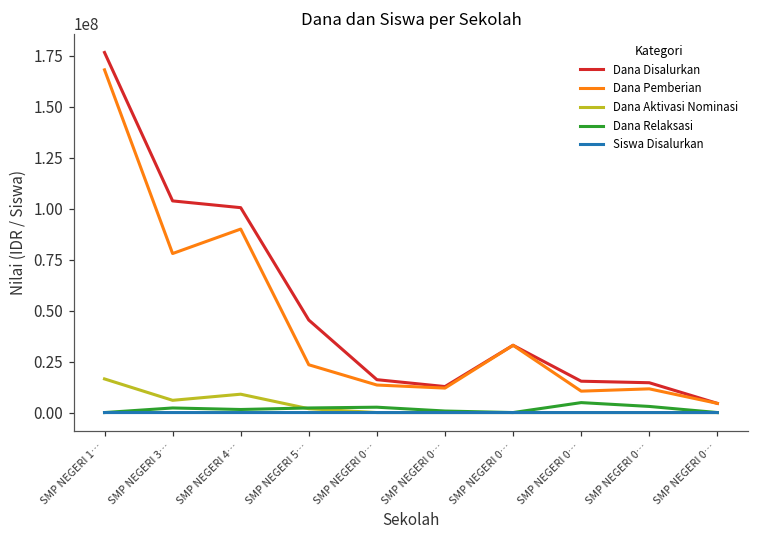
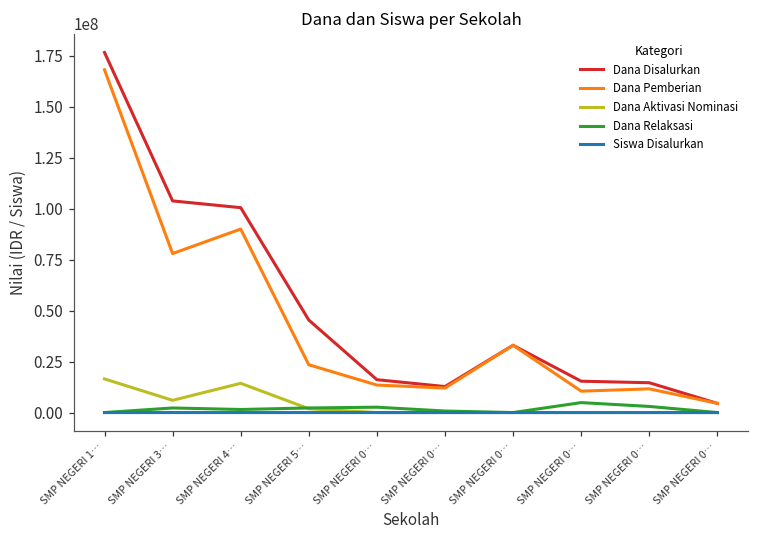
Dana Aktivasi Nominasi, SMP NEGERI 4…: 9000000 -> 14000000
